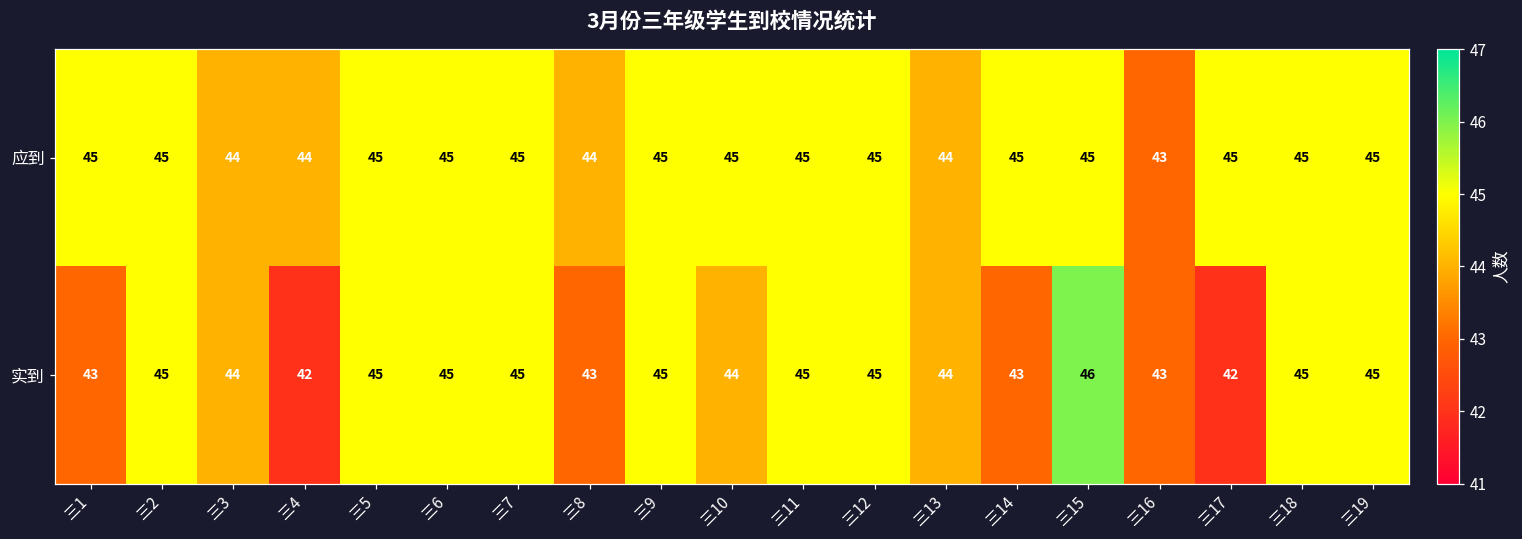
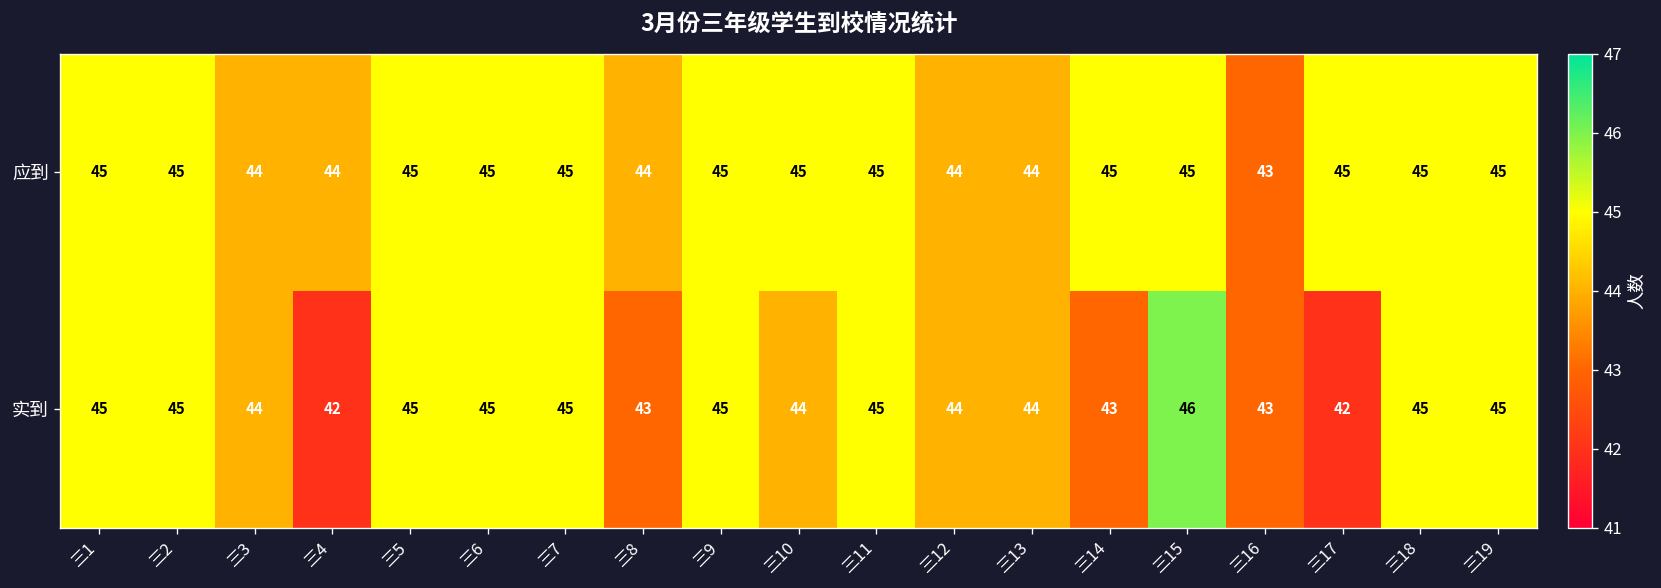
应到, 三12: 45 -> 44
实到, 三1: 43 -> 45
实到, 三12: 45 -> 44
